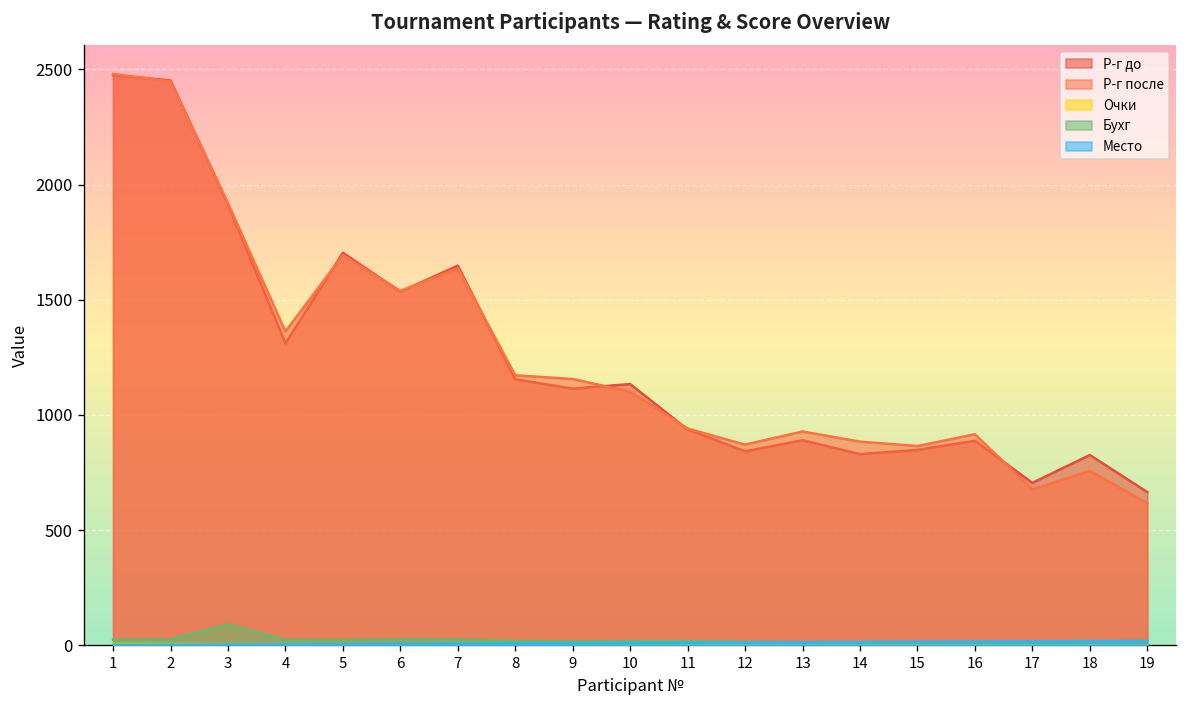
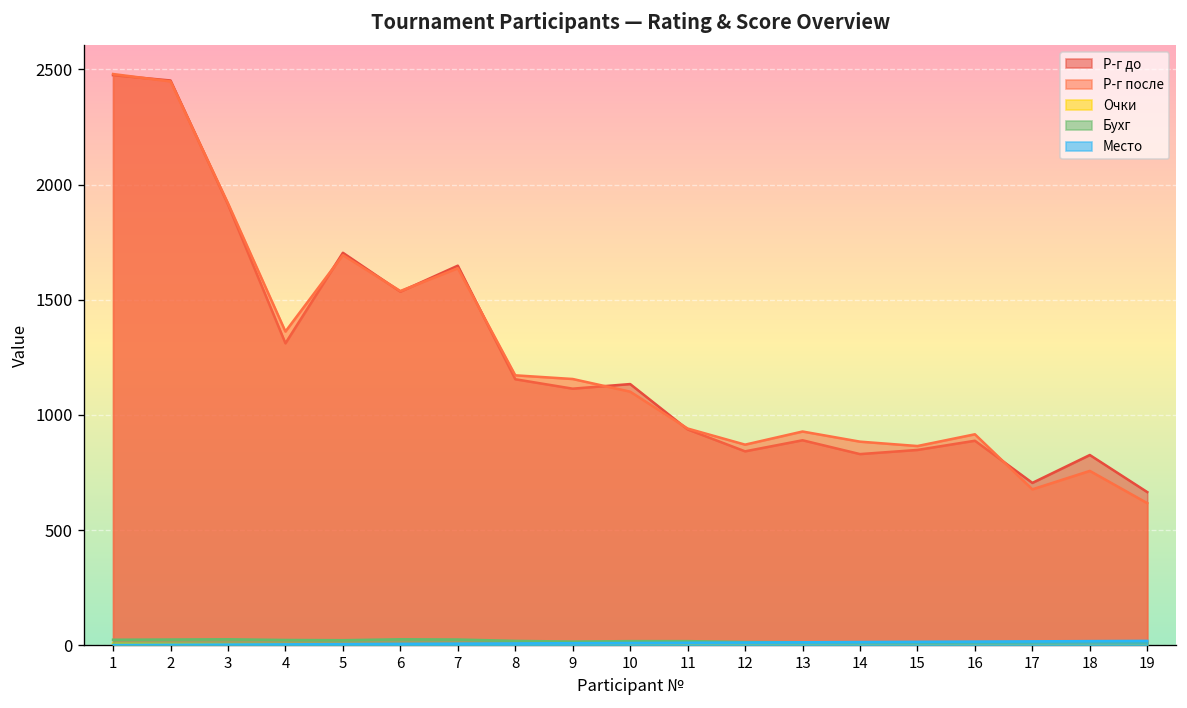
Бухг, 3: 90 -> 30
